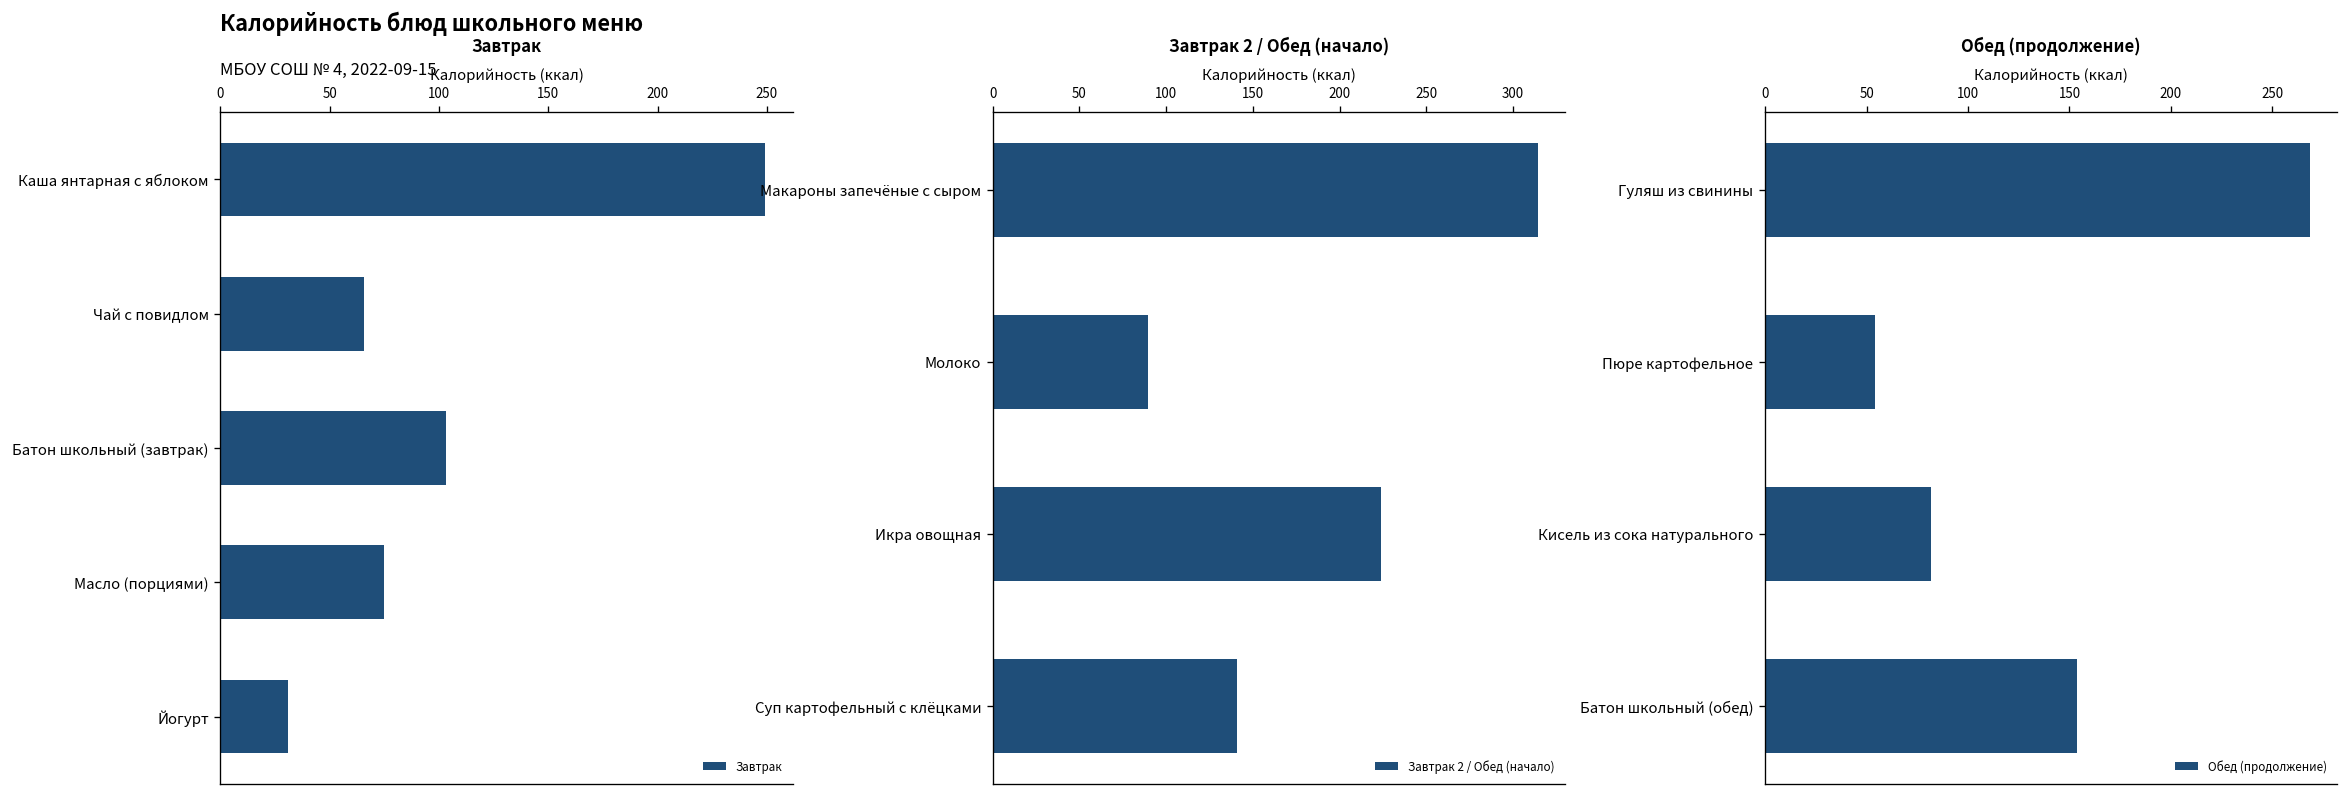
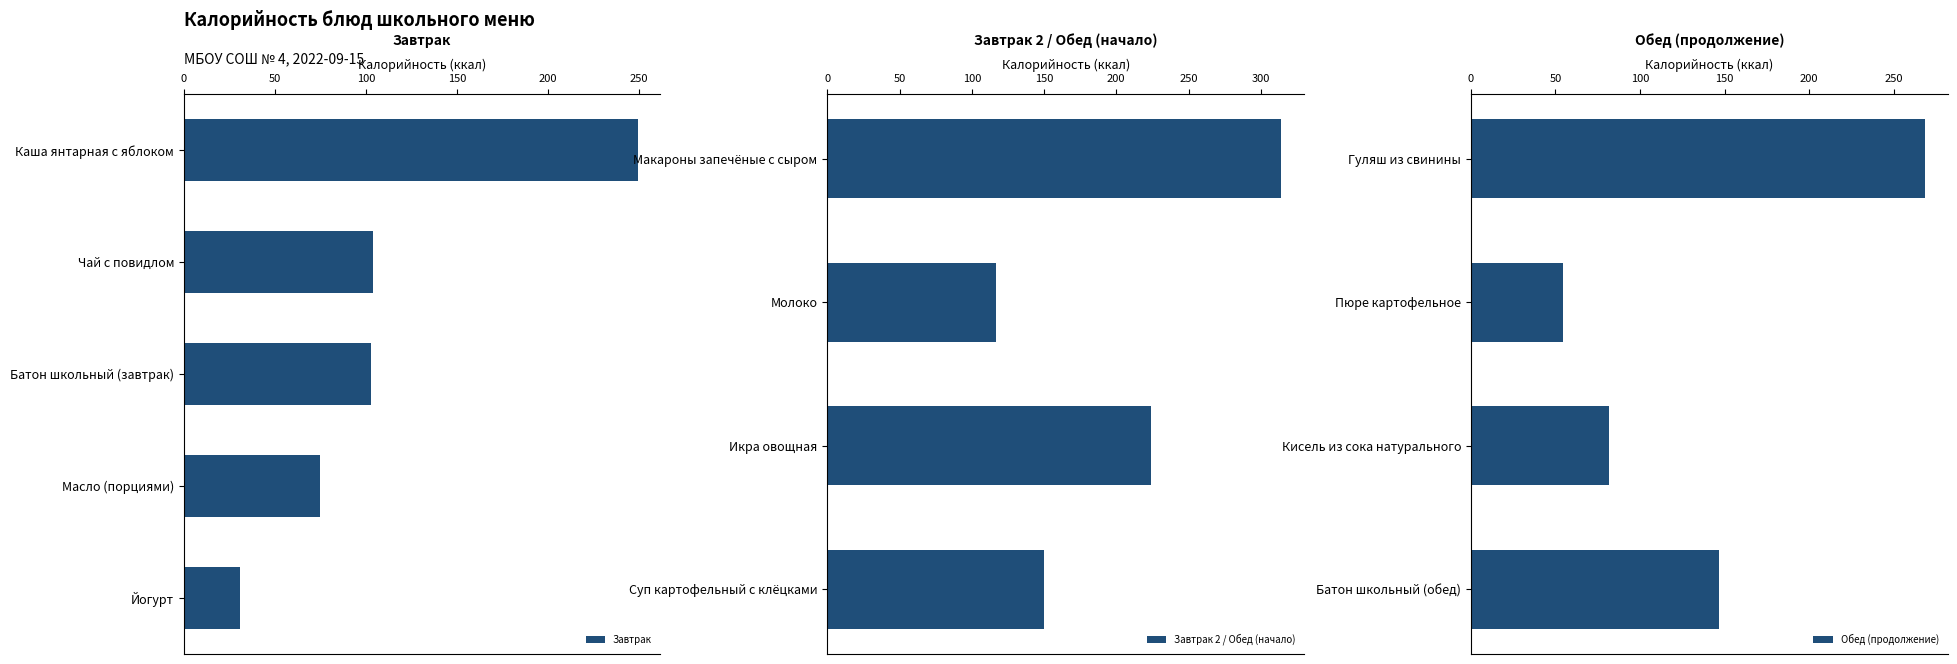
Завтрак, Чай с повидлом: 66 -> 104
Завтрак 2 / Обед (начало), Молоко: 89 -> 116
Завтрак 2 / Обед (начало), Суп картофельный с клёцками: 141 -> 150
Обед (продолжение), Батон школьный (обед): 154 -> 147
